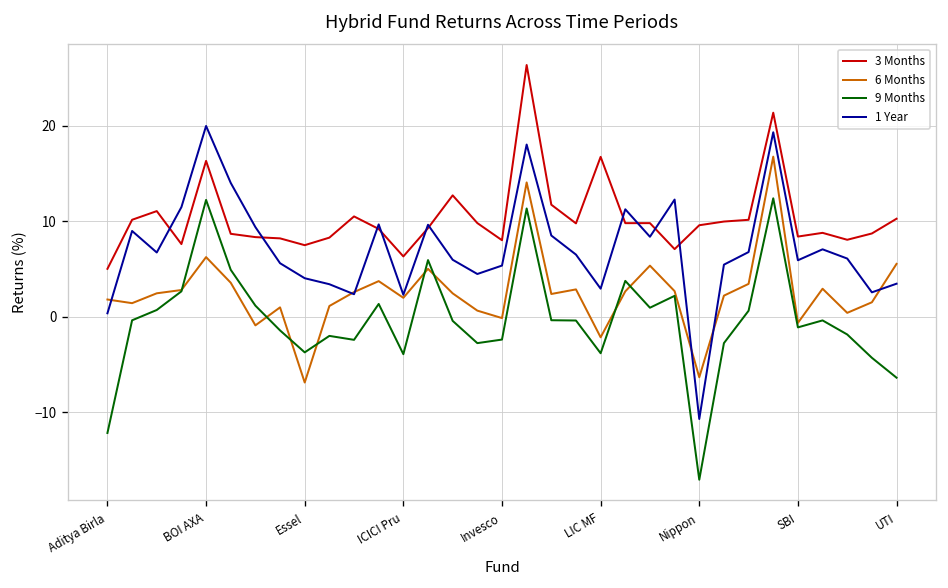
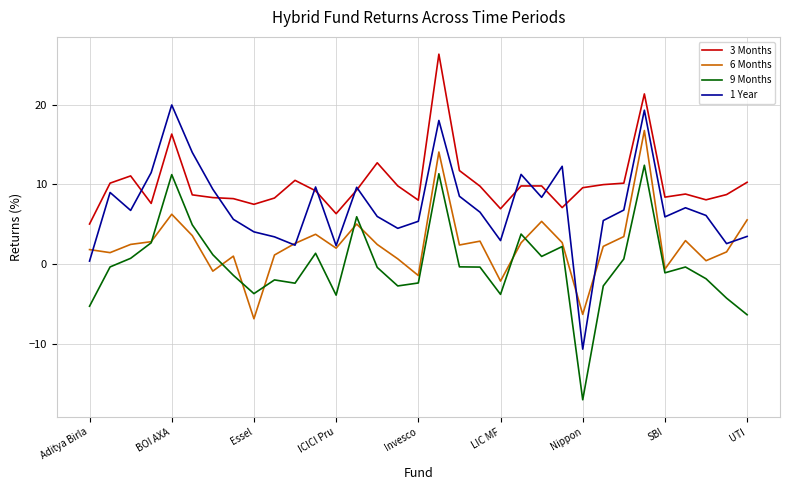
9 Months, Aditya Birla: -12 -> -5
9 Months, BOI AXA: 12 -> 11
6 Months, Invesco: 0 -> -1
3 Months, LIC MF: 17 -> 7
